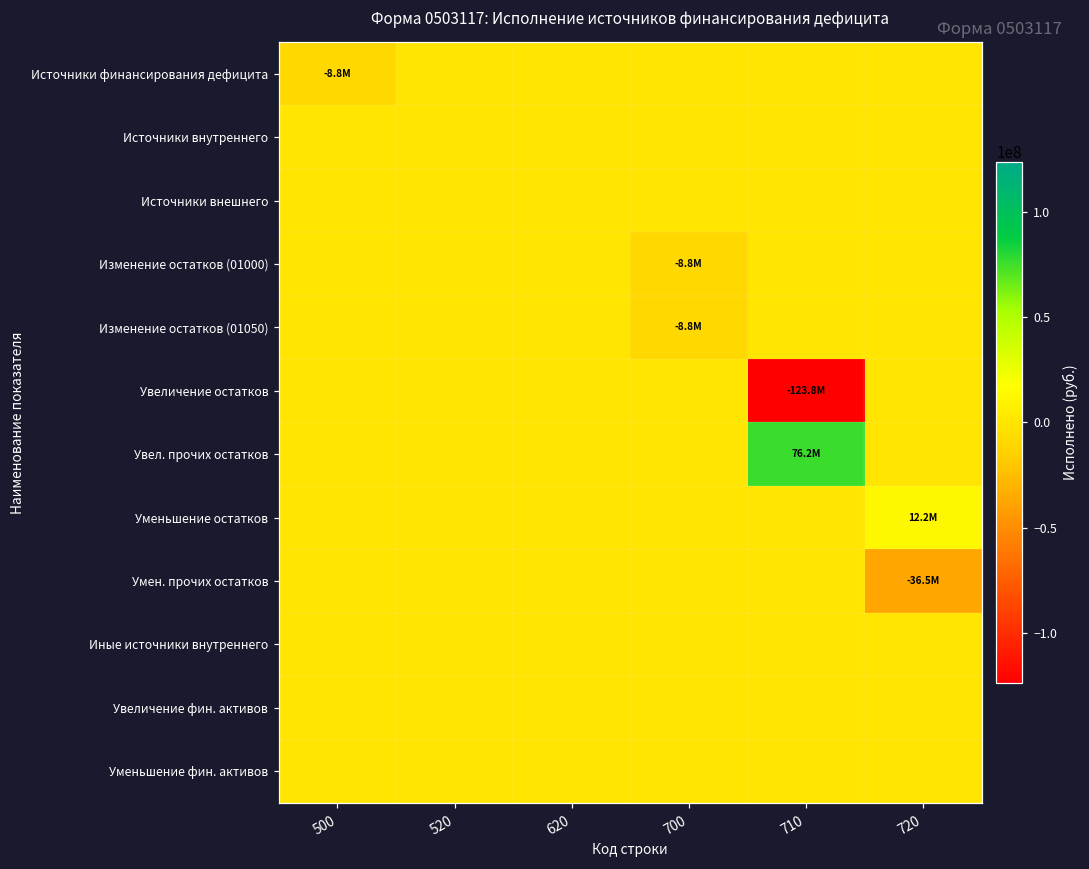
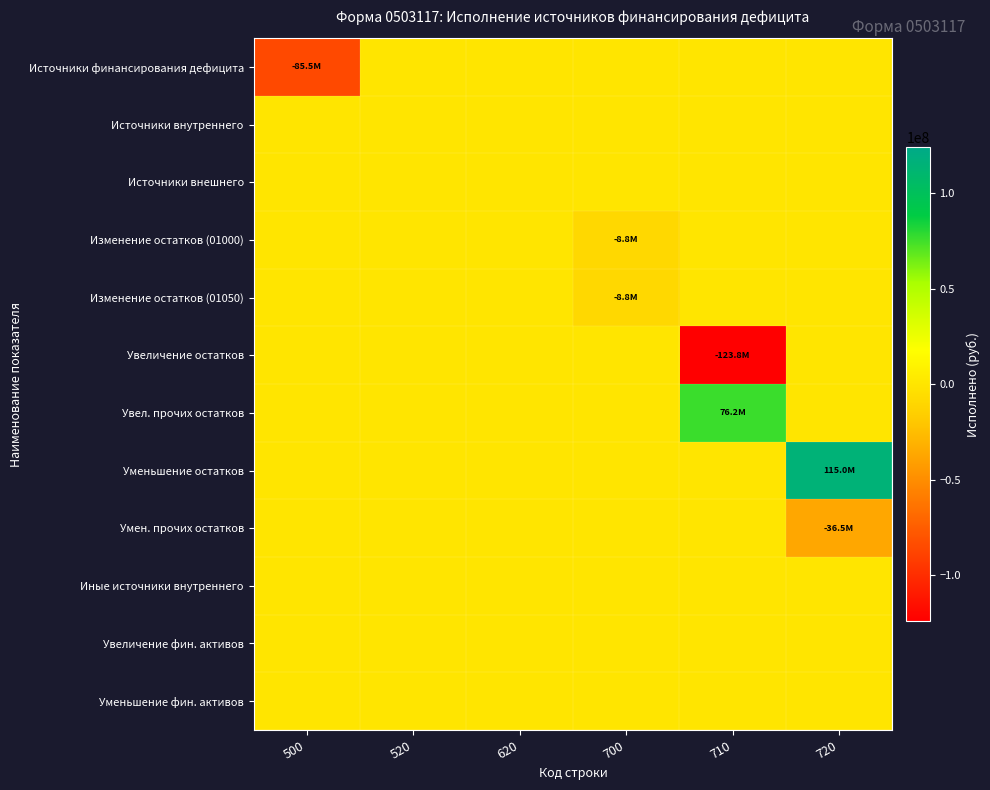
Источники финансирования дефицита, 500: -8.8M -> -85.5M
Уменьшение остатков, 720: 12.2M -> 115.0M
